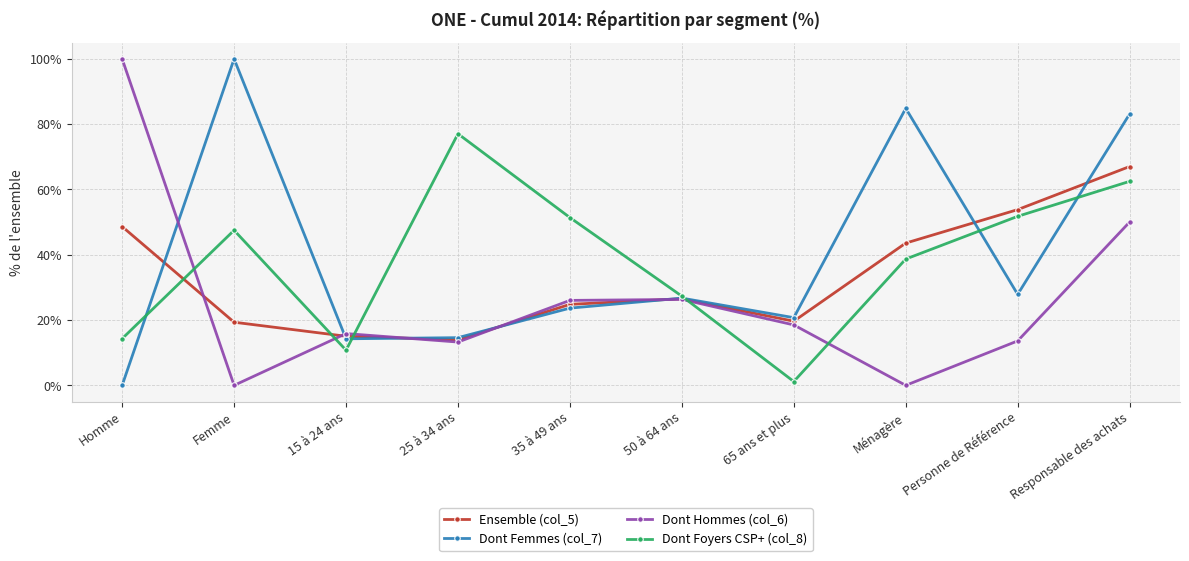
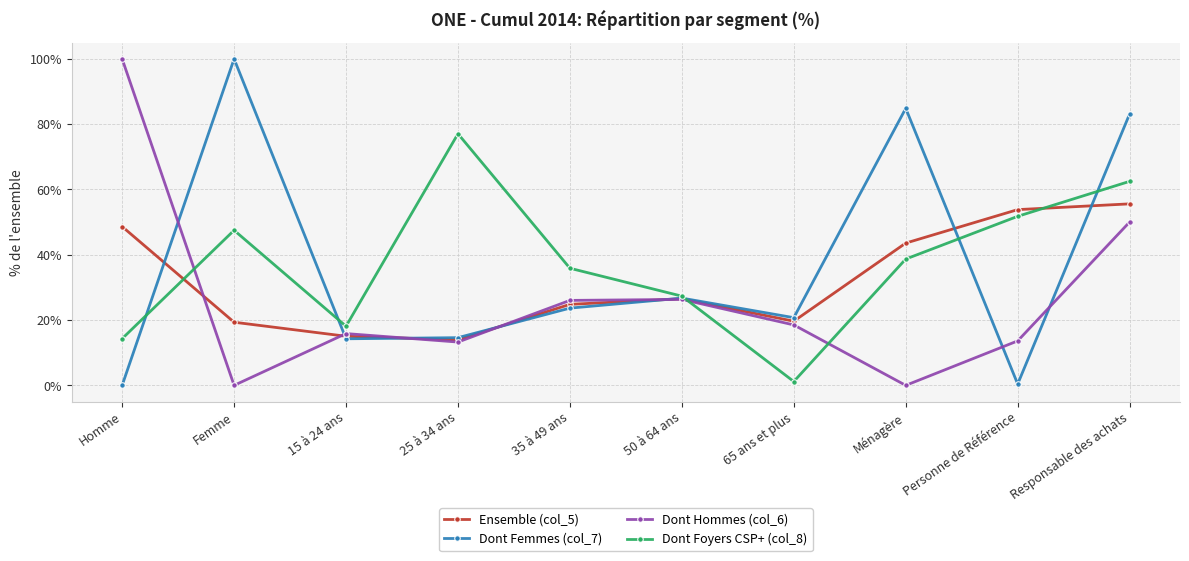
Dont Foyers CSP+ (col_8), 15 à 24 ans: 11% -> 18%
Dont Foyers CSP+ (col_8), 35 à 49 ans: 51% -> 36%
Dont Femmes (col_7), Personne de Référence: 28% -> 0%
Ensemble (col_5), Responsable des achats: 67% -> 56%
